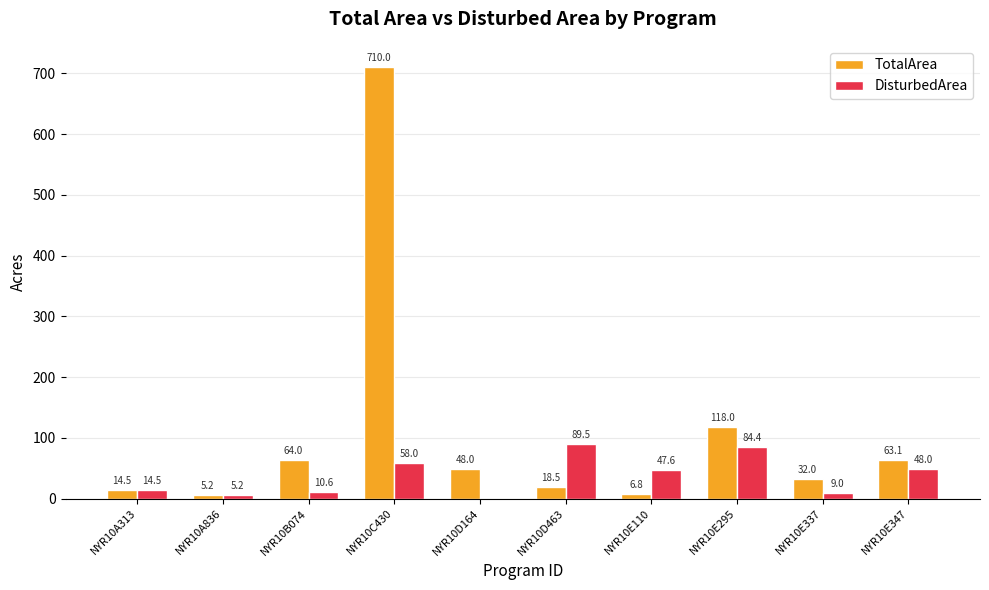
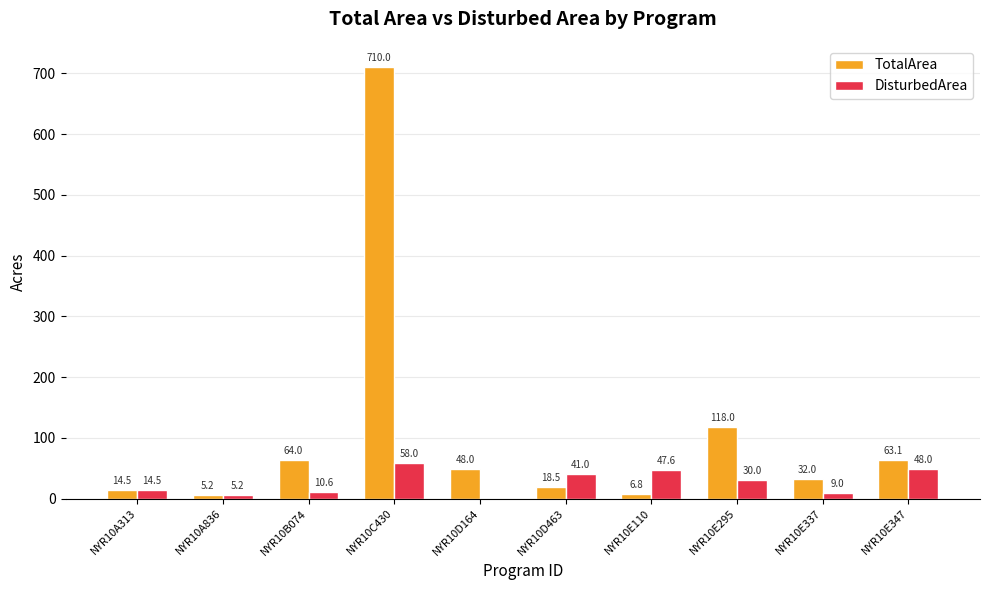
DisturbedArea, NYR10D463: 89.5 -> 41.0
DisturbedArea, NYR10E295: 84.4 -> 30.0
